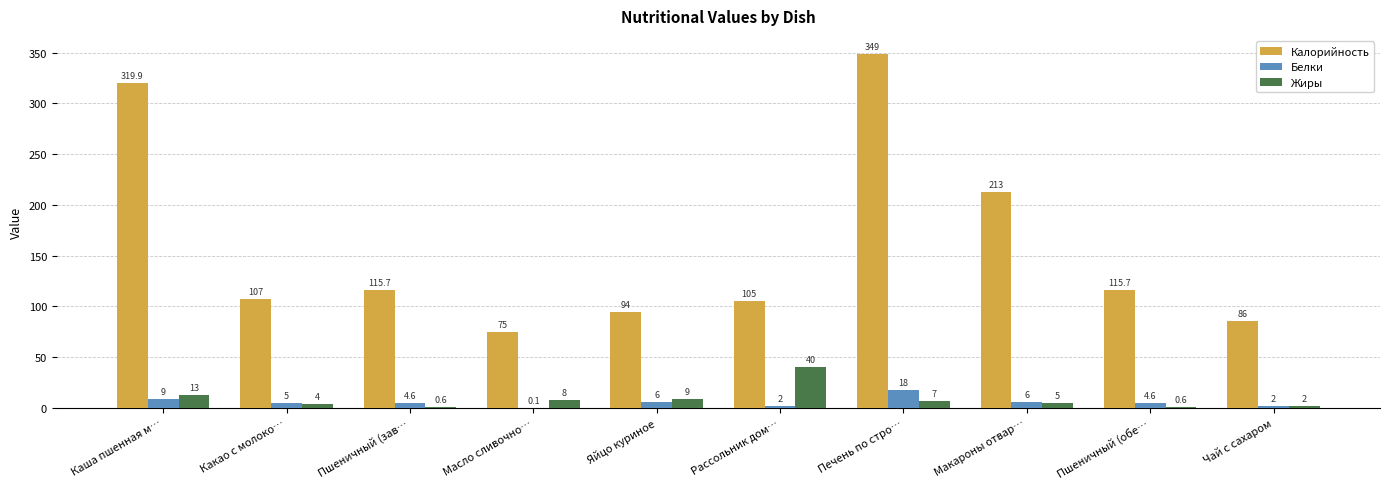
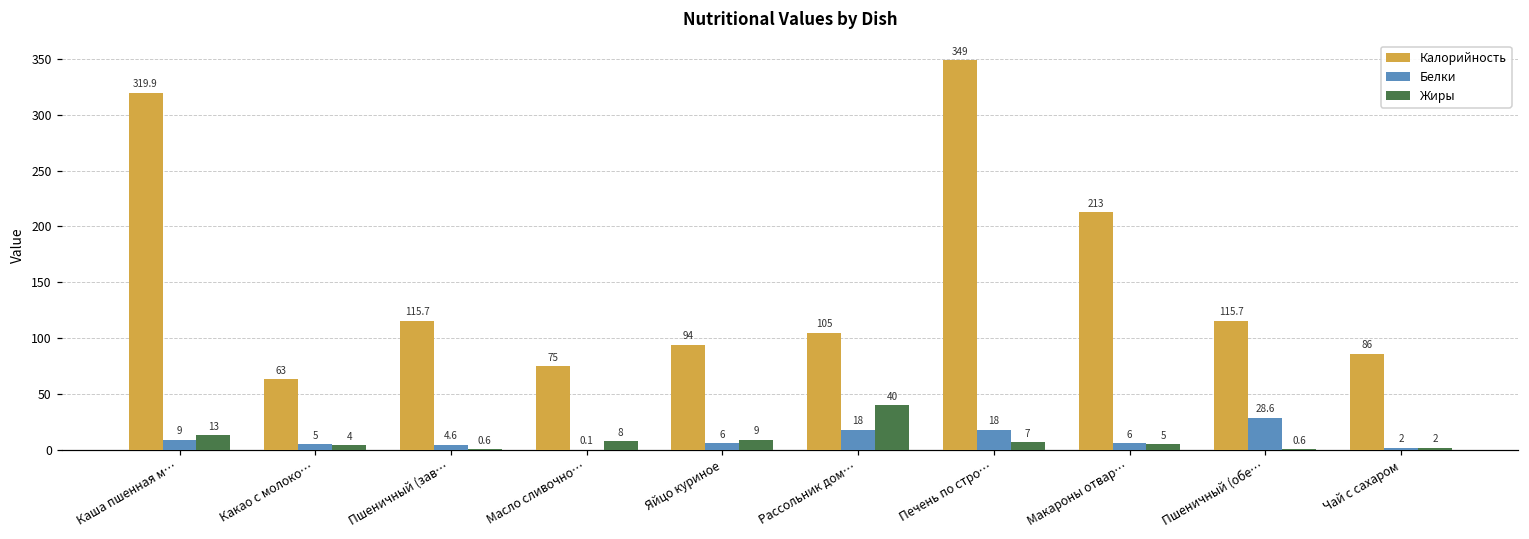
Калорийность, Какао с молоко…: 107 -> 63
Белки, Рассольник дом…: 2 -> 18
Белки, Пшеничный (обе…: 4.6 -> 28.6
